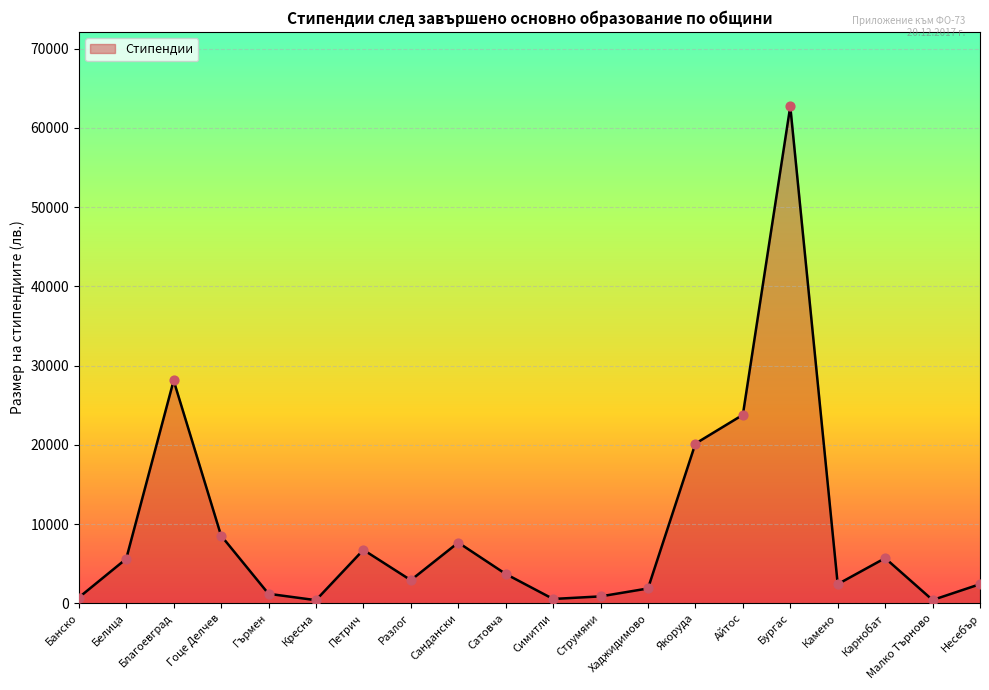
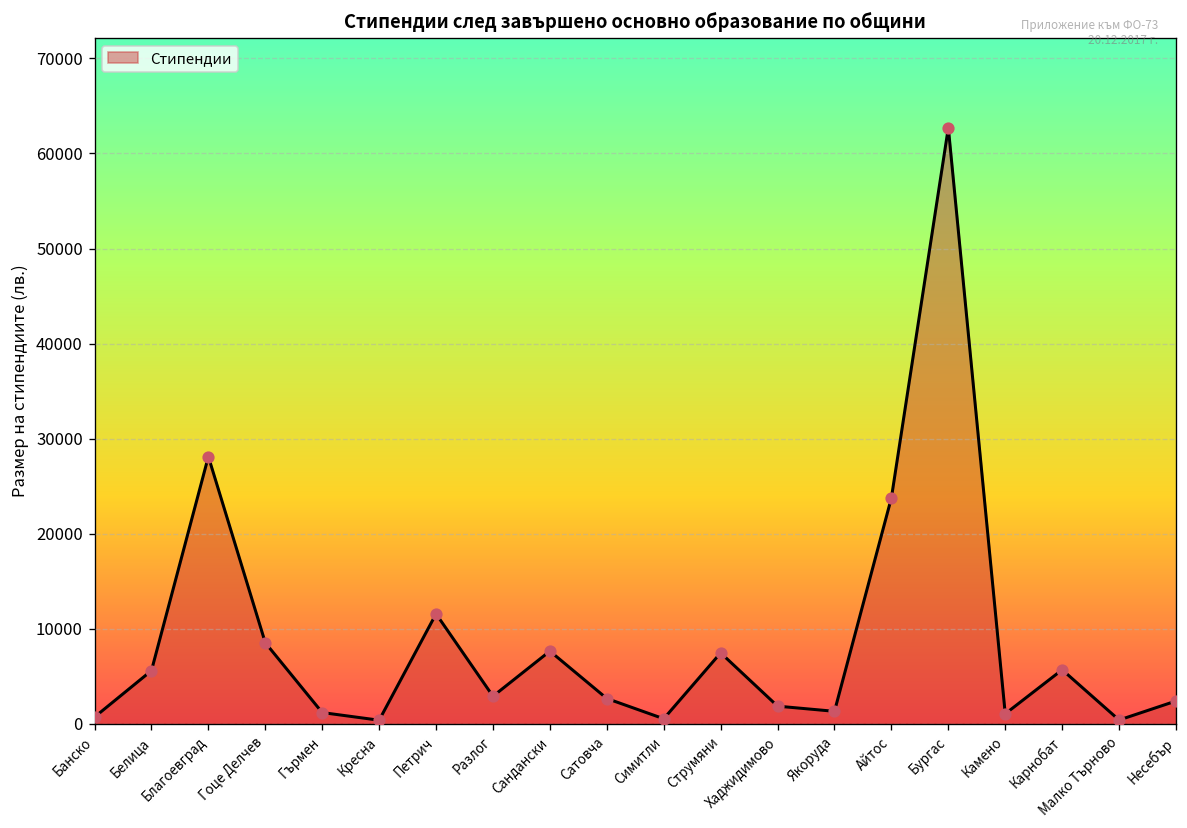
Петрич: 7000 -> 12000
Сатовча: 4000 -> 3000
Струмяни: 1000 -> 7000
Якоруда: 20000 -> 1000
Камено: 2000 -> 1000
